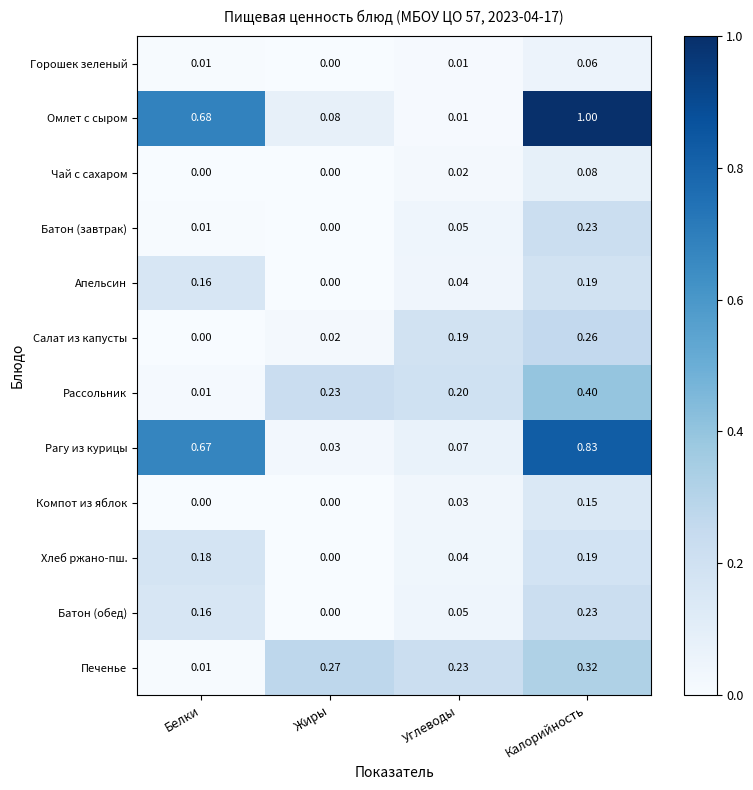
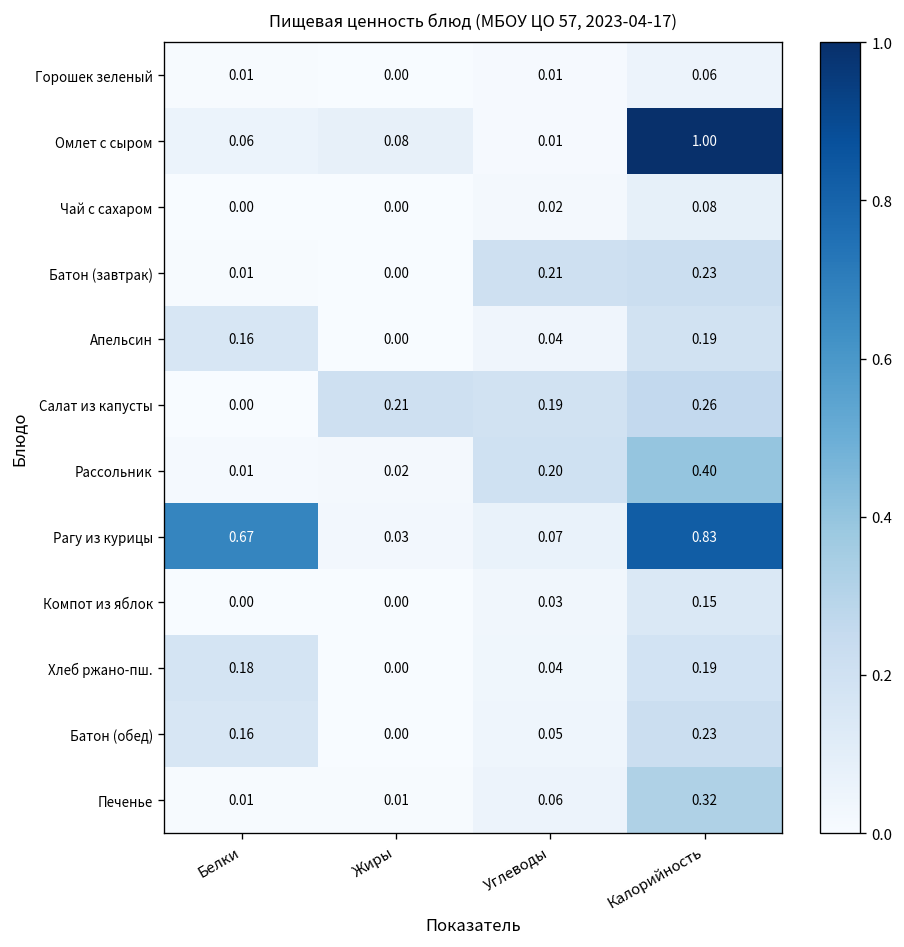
Омлет с сыром, Белки: 0.68 -> 0.06
Батон (завтрак), Углеводы: 0.05 -> 0.21
Салат из капусты, Жиры: 0.02 -> 0.21
Рассольник, Жиры: 0.23 -> 0.02
Печенье, Жиры: 0.27 -> 0.01
Печенье, Углеводы: 0.23 -> 0.06
